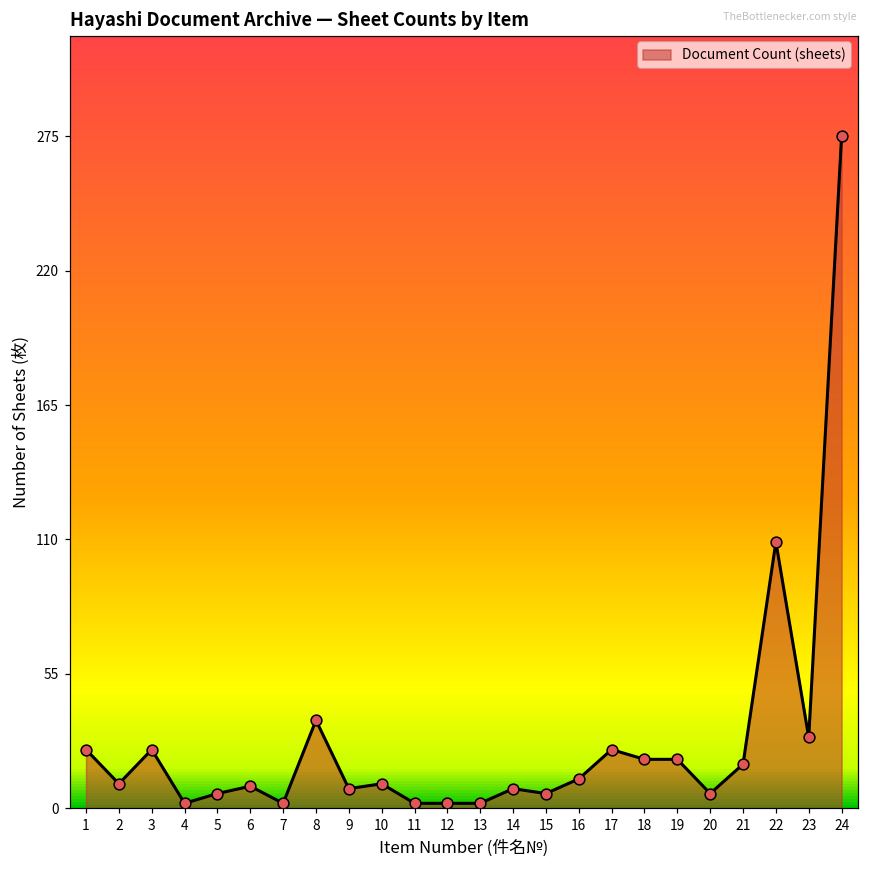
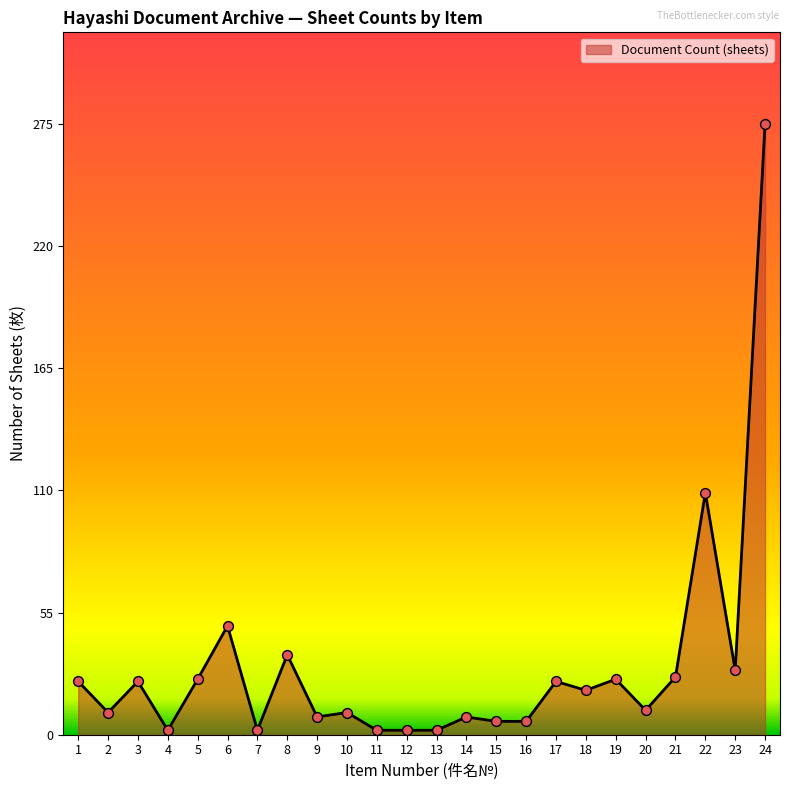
5: 6 -> 25
6: 9 -> 49
16: 12 -> 6
19: 20 -> 25
20: 6 -> 11
21: 18 -> 26
